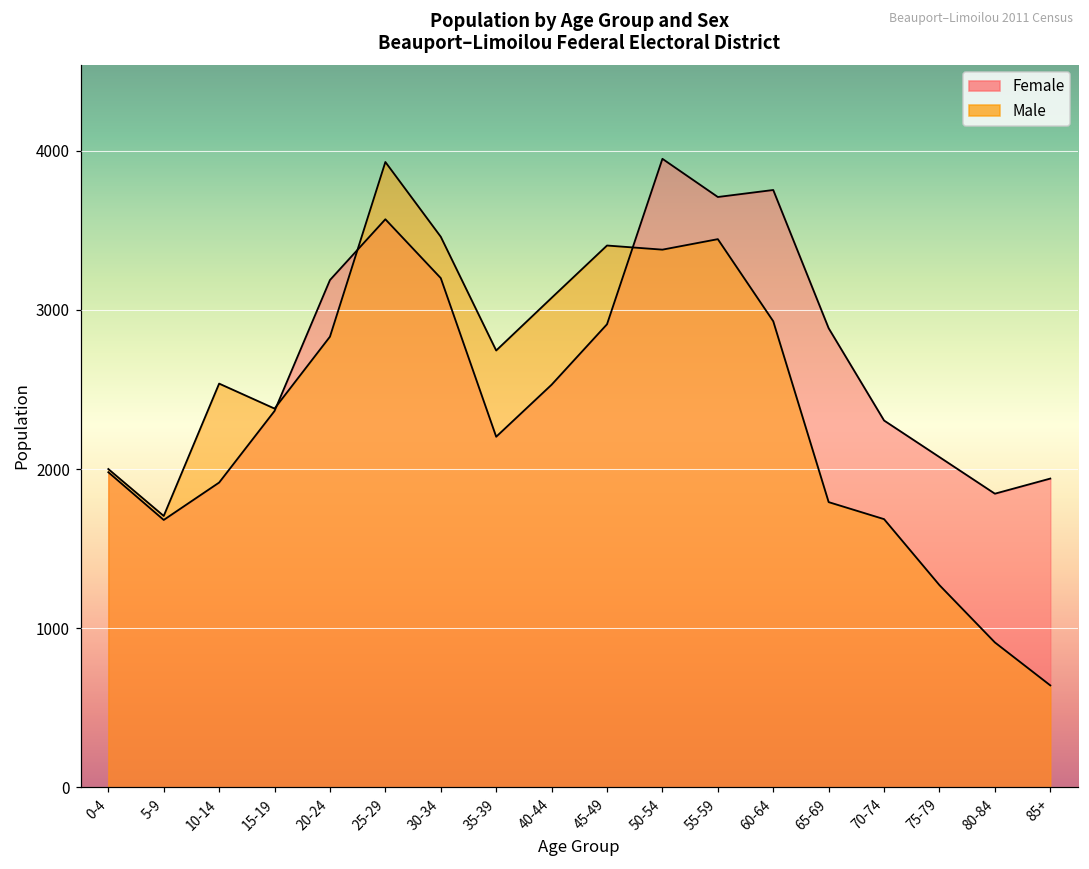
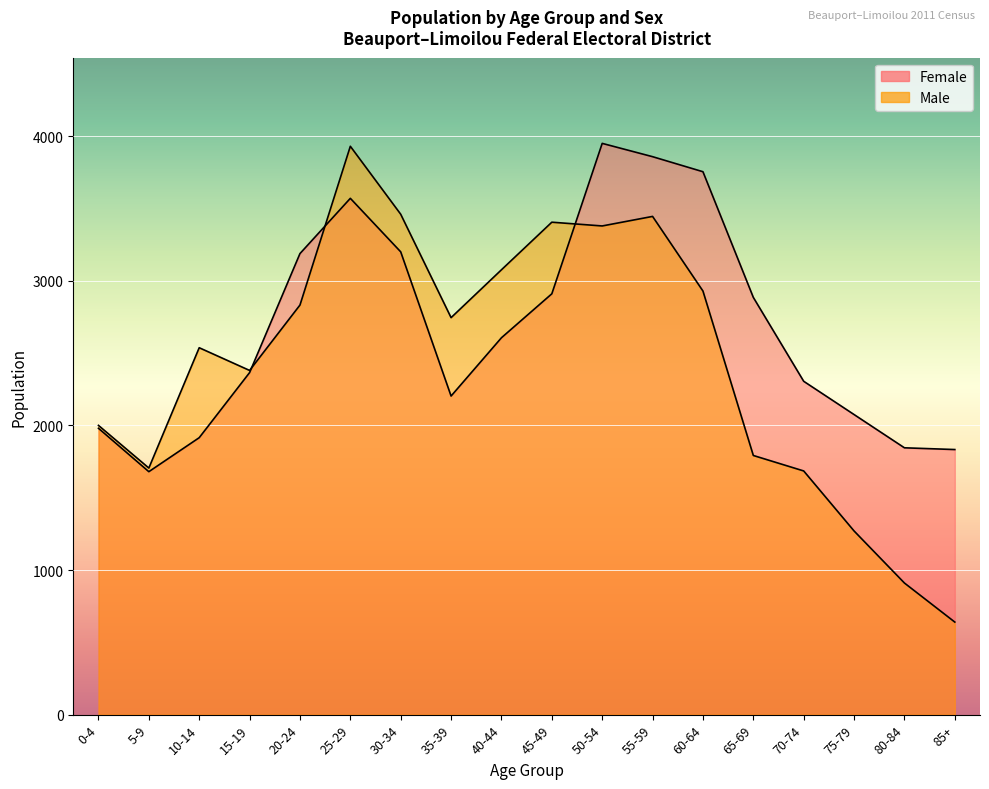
Female, 40-44: 2530 -> 2610
Female, 55-59: 3710 -> 3860
Female, 85+: 1940 -> 1830
